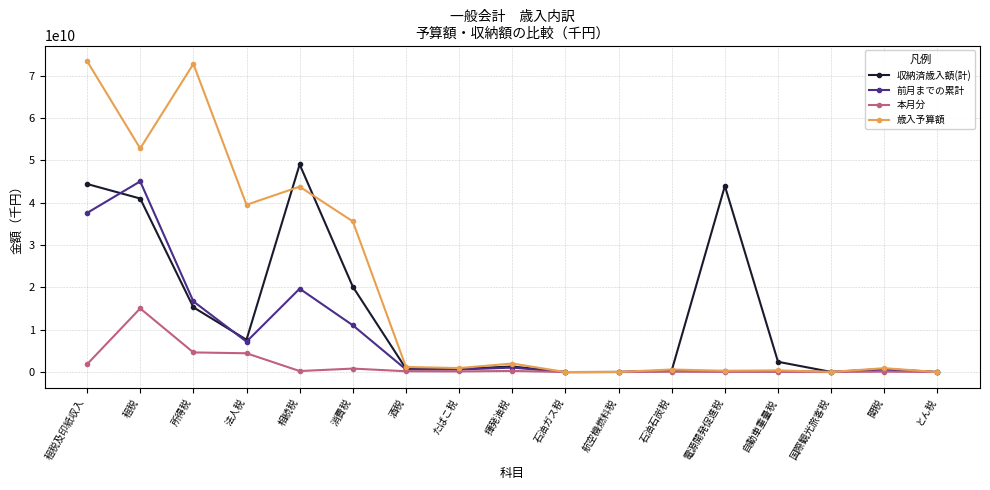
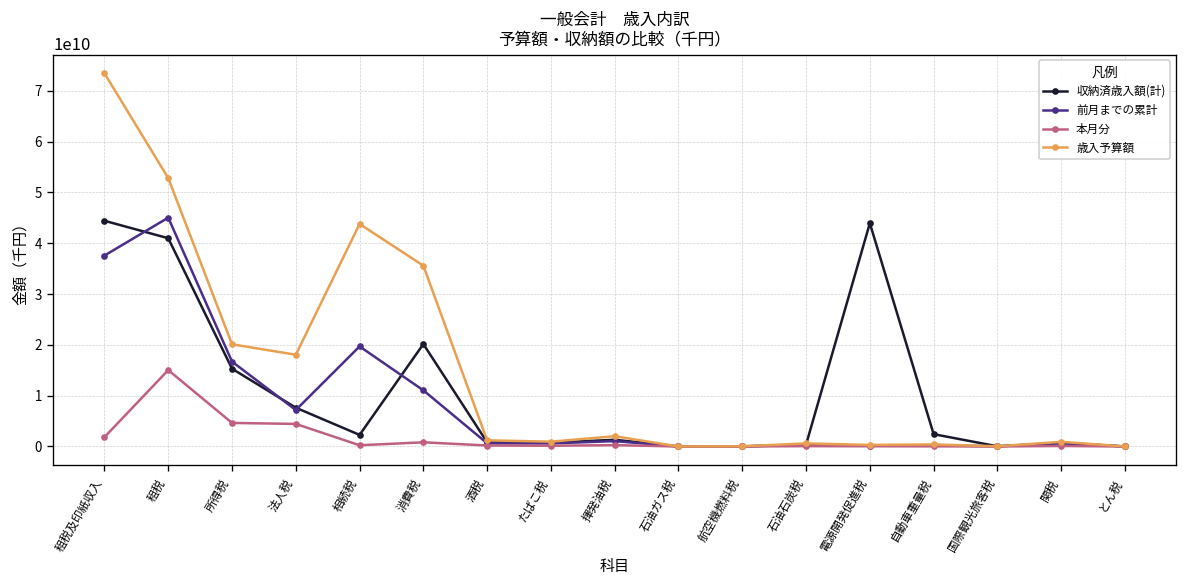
歳入予算額, 所得税: 73000000000 -> 20000000000
歳入予算額, 法人税: 39000000000 -> 18000000000
収納済歳入額(計), 相続税: 49000000000 -> 2000000000
